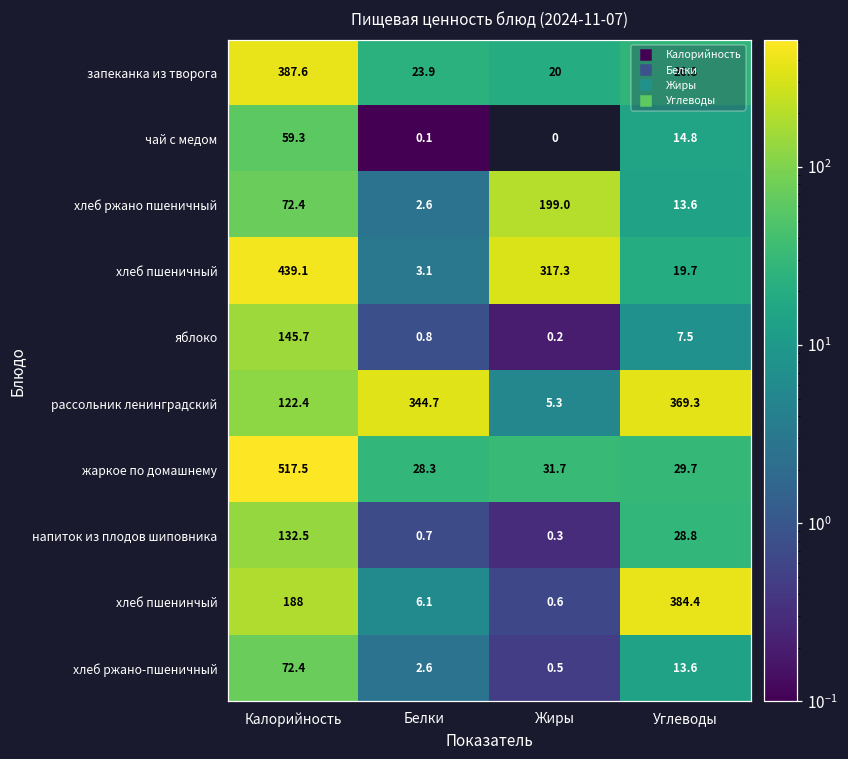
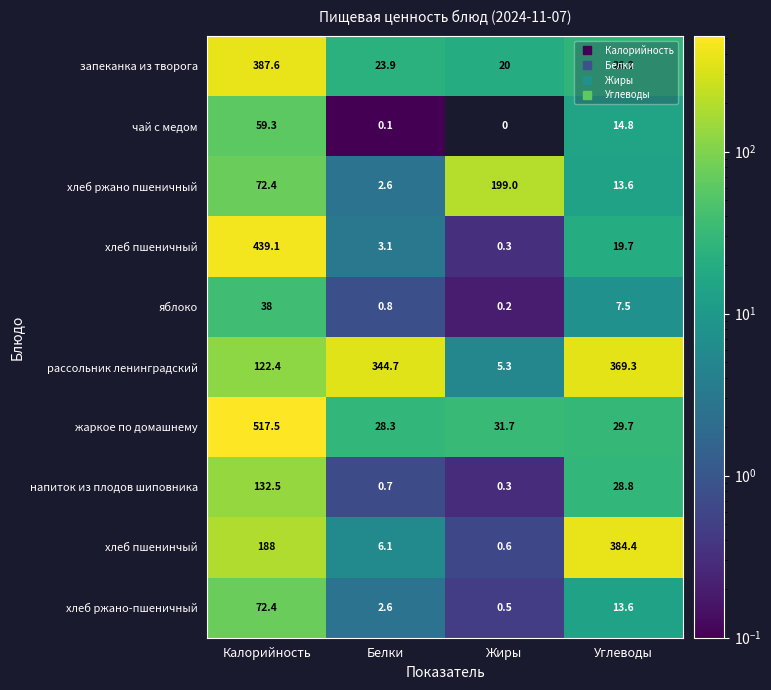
хлеб пшеничный, Жиры: 317.3 -> 0.3
яблоко, Калорийность: 145.7 -> 38
